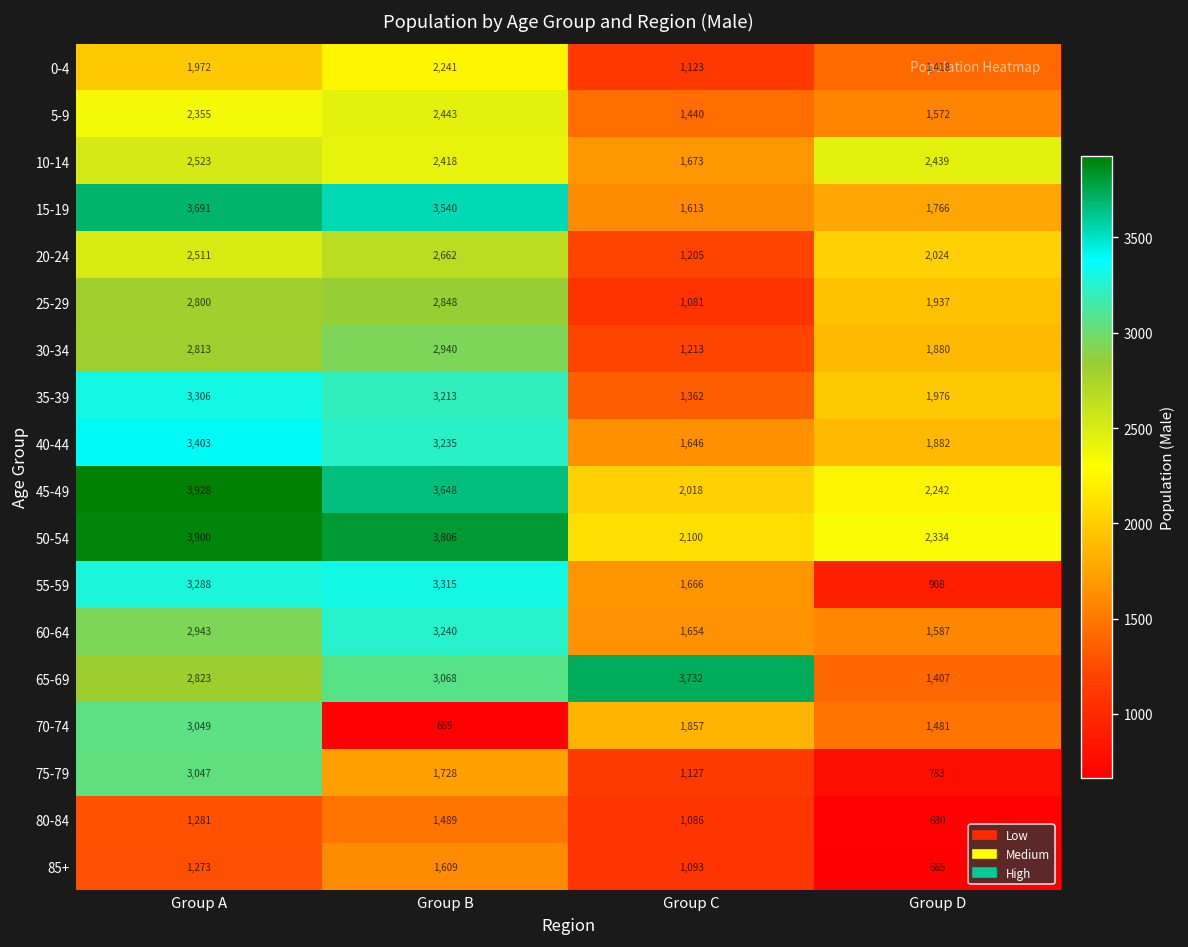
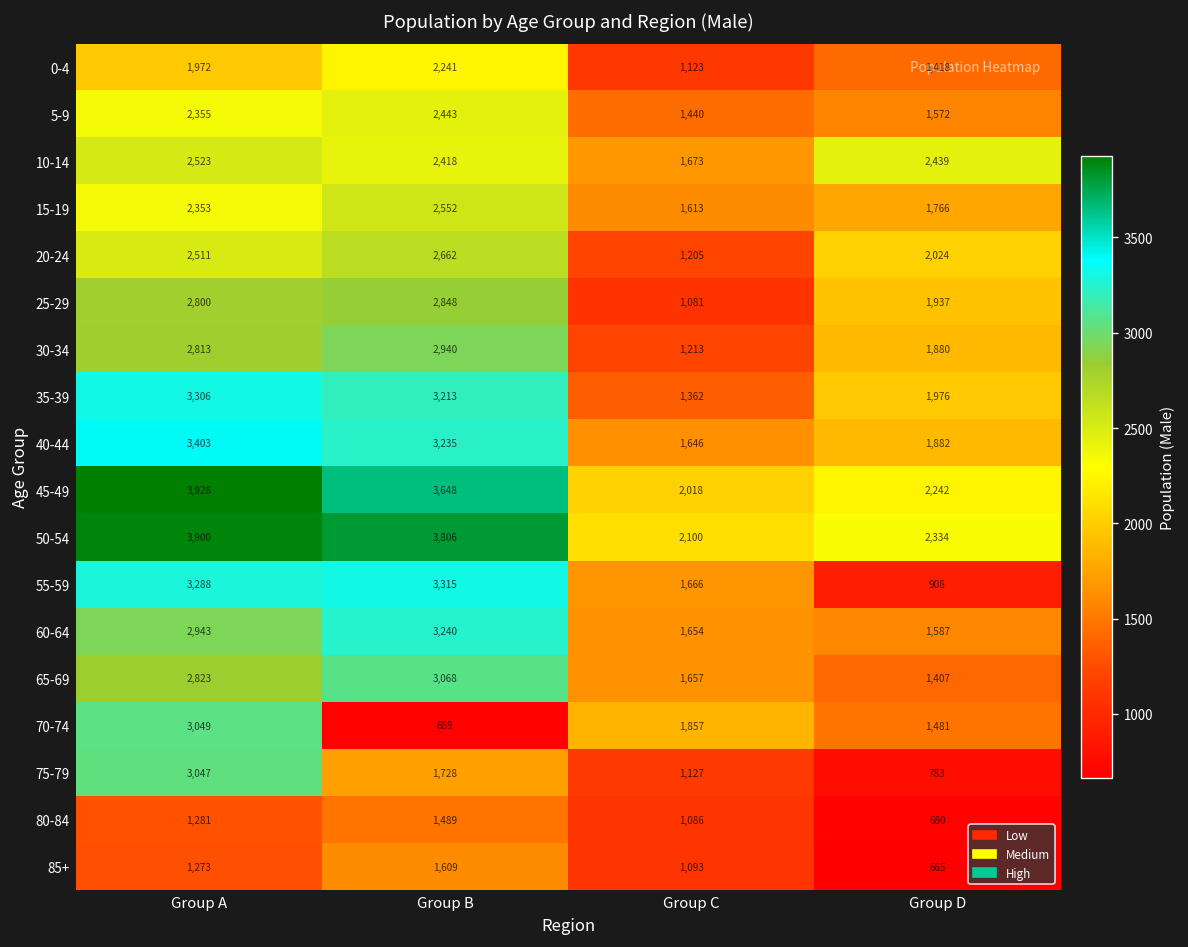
15-19, Group A: 3,691 -> 2,353
15-19, Group B: 3,540 -> 2,552
65-69, Group C: 3,732 -> 1,657
